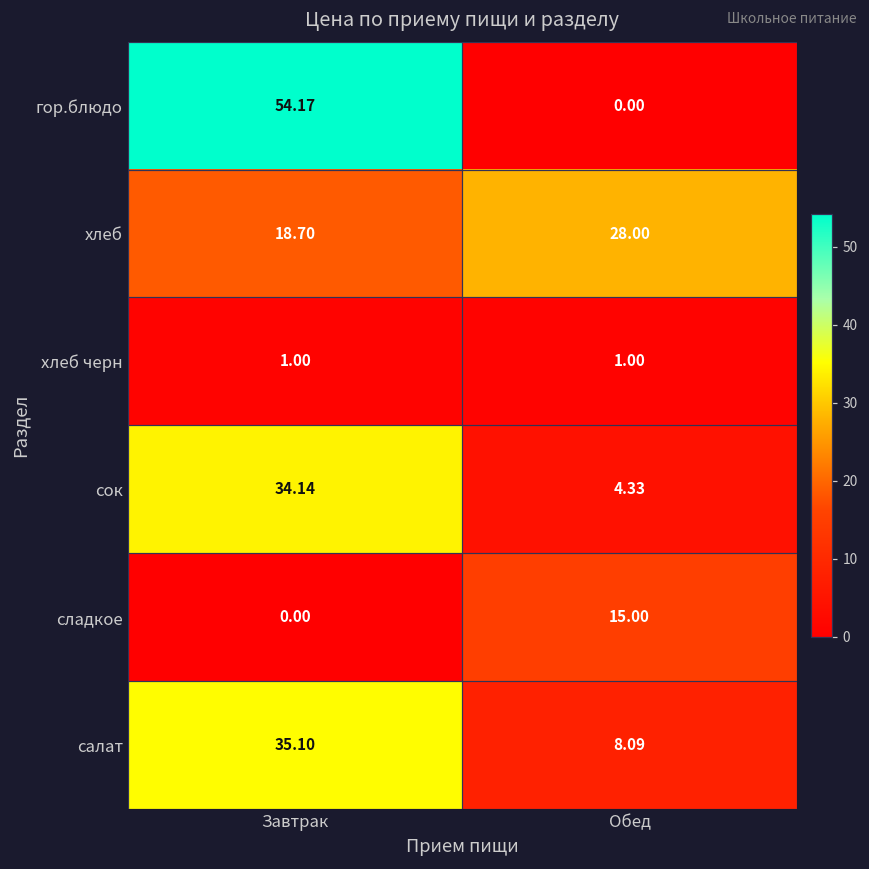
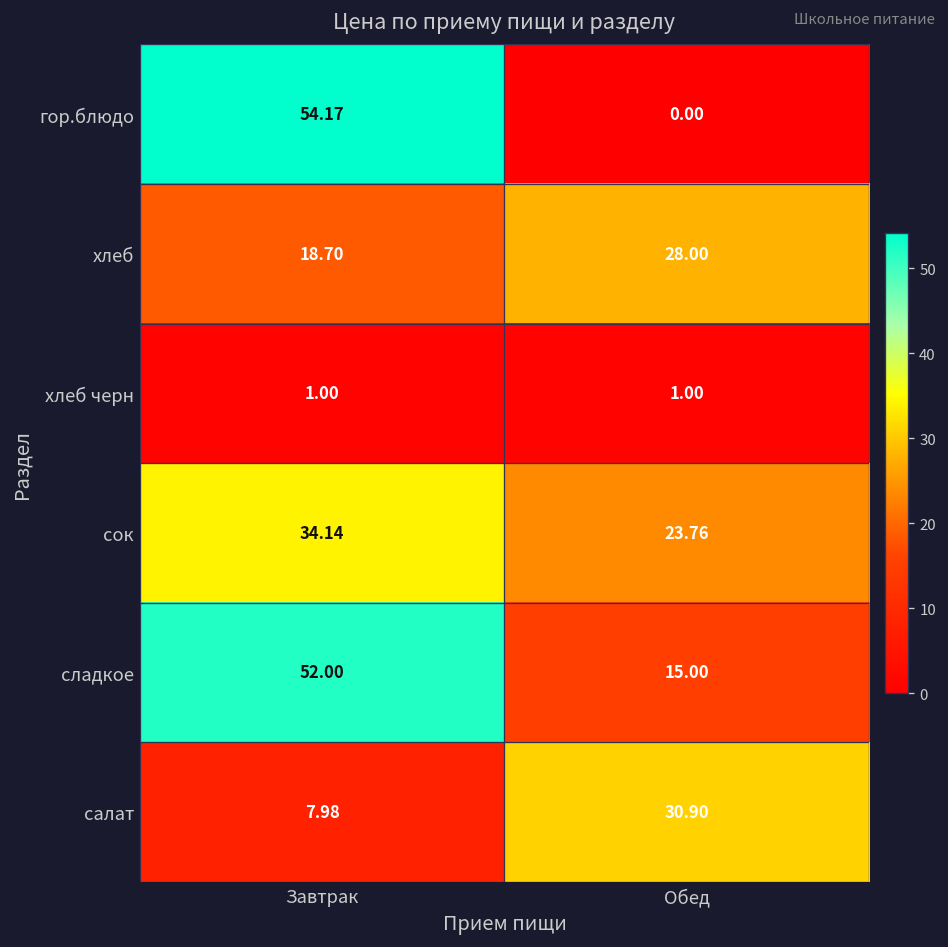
сок, Обед: 4.33 -> 23.76
сладкое, Завтрак: 0.00 -> 52.00
салат, Завтрак: 35.10 -> 7.98
салат, Обед: 8.09 -> 30.90
